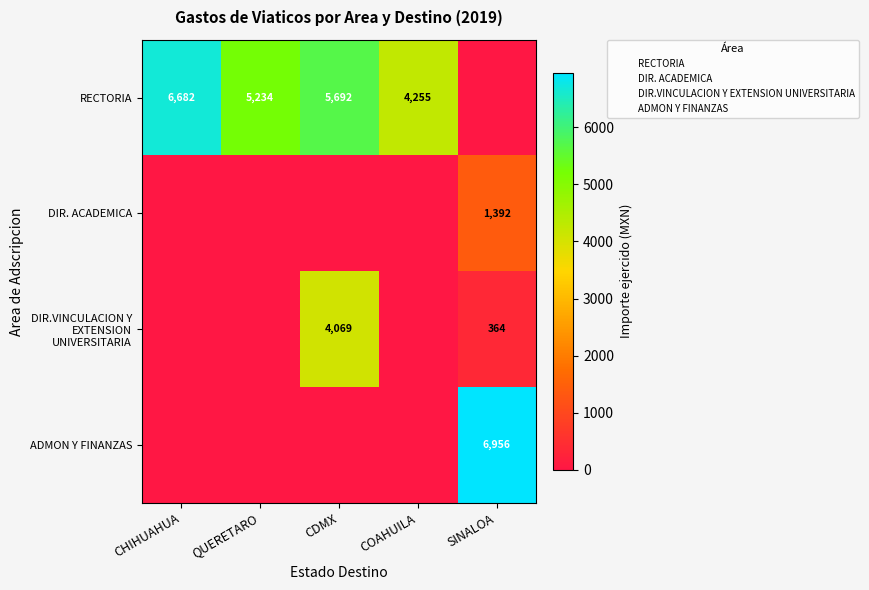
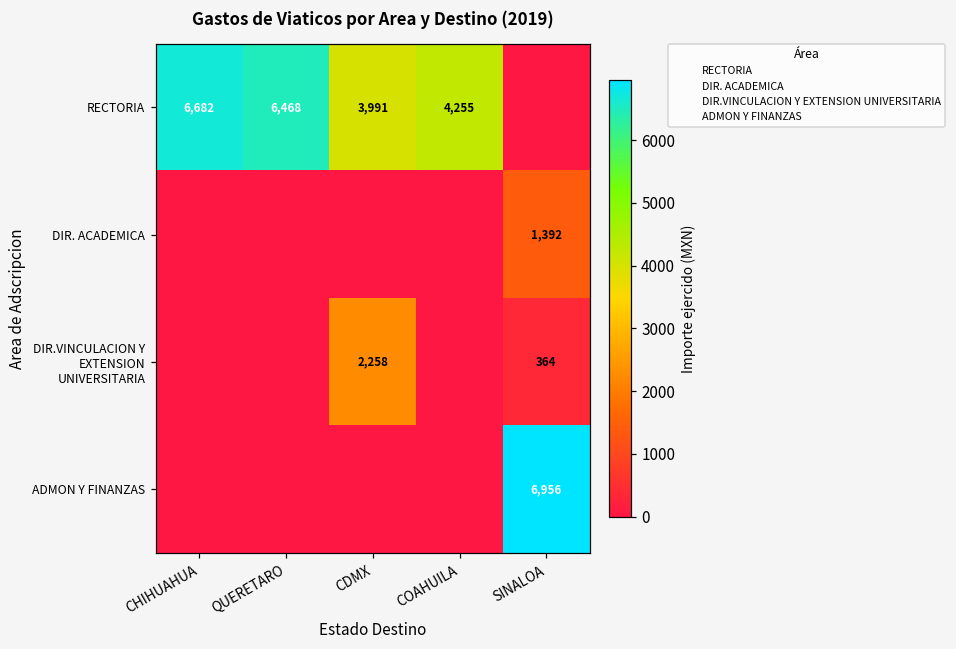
RECTORIA, QUERETARO: 5,234 -> 6,468
RECTORIA, CDMX: 5,692 -> 3,991
DIR.VINCULACION Y EXTENSION UNIVERSITARIA, CDMX: 4,069 -> 2,258
